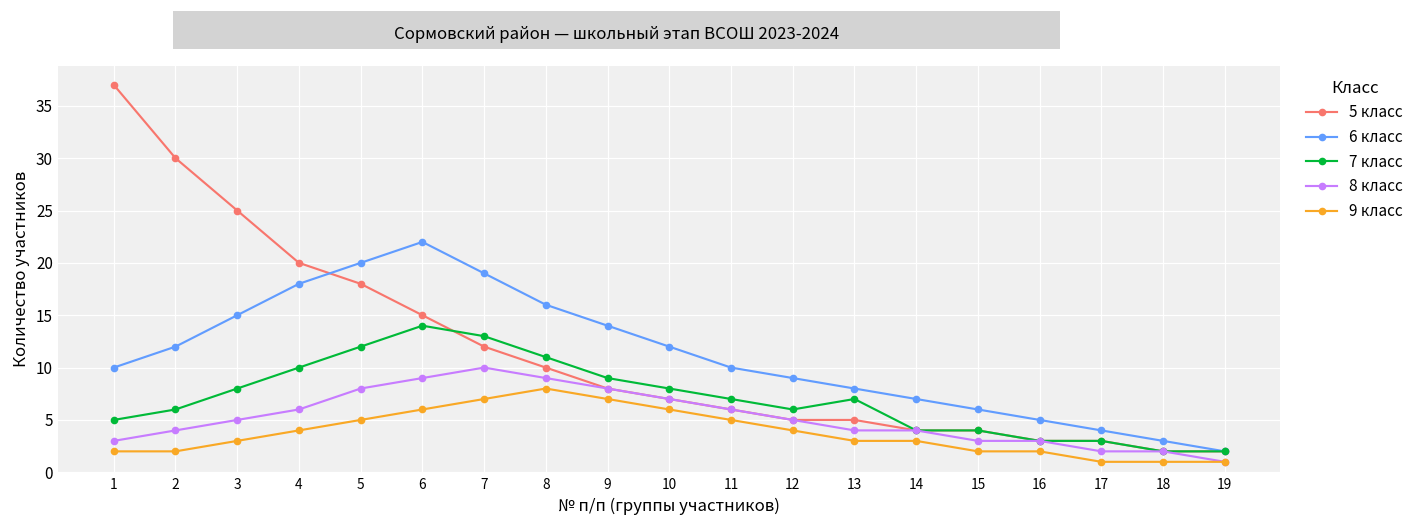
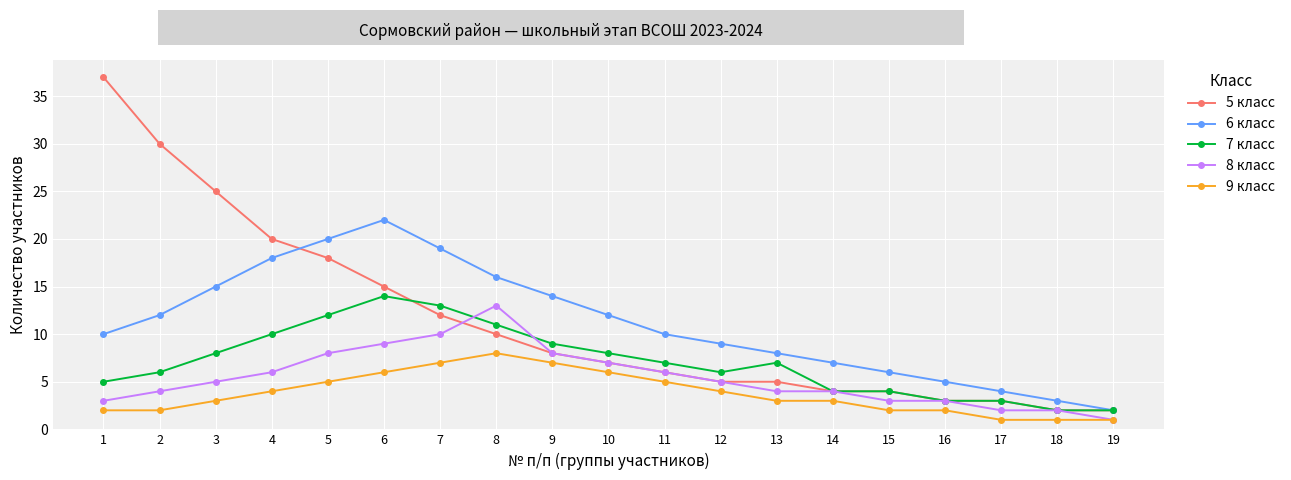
8 класс, 8: 9 -> 13
